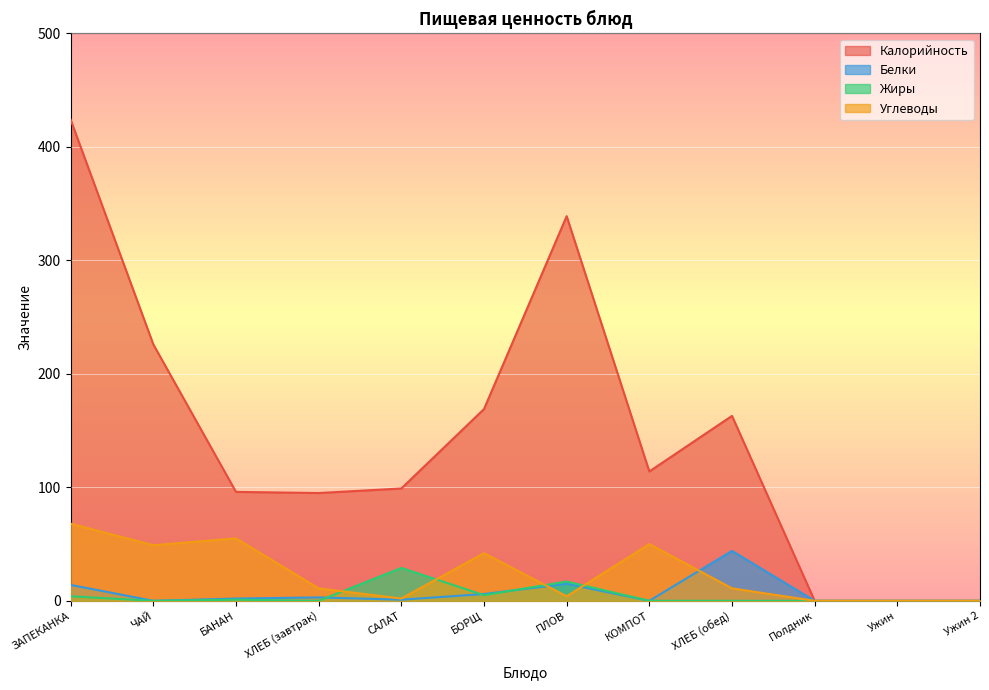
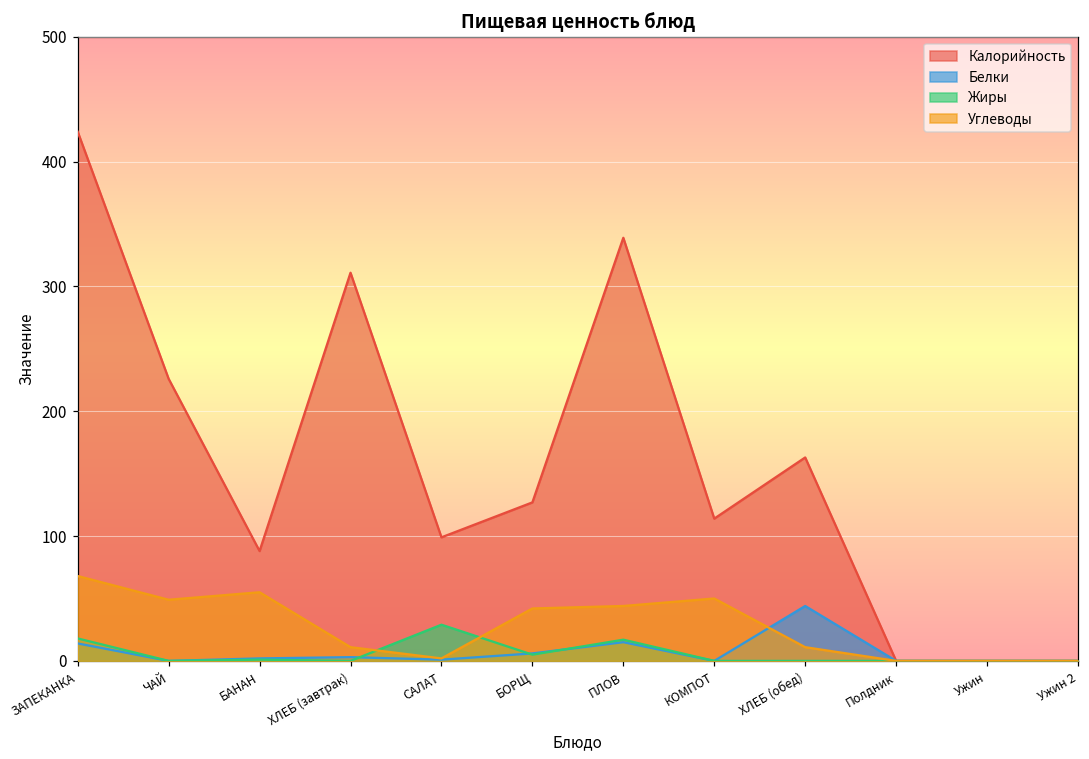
Жиры, ЗАПЕКАНКА: 4 -> 18
Калорийность, БАНАН: 96 -> 88
Калорийность, ХЛЕБ (завтрак): 95 -> 311
Калорийность, БОРЩ: 169 -> 127
Углеводы, ПЛОВ: 4 -> 44
